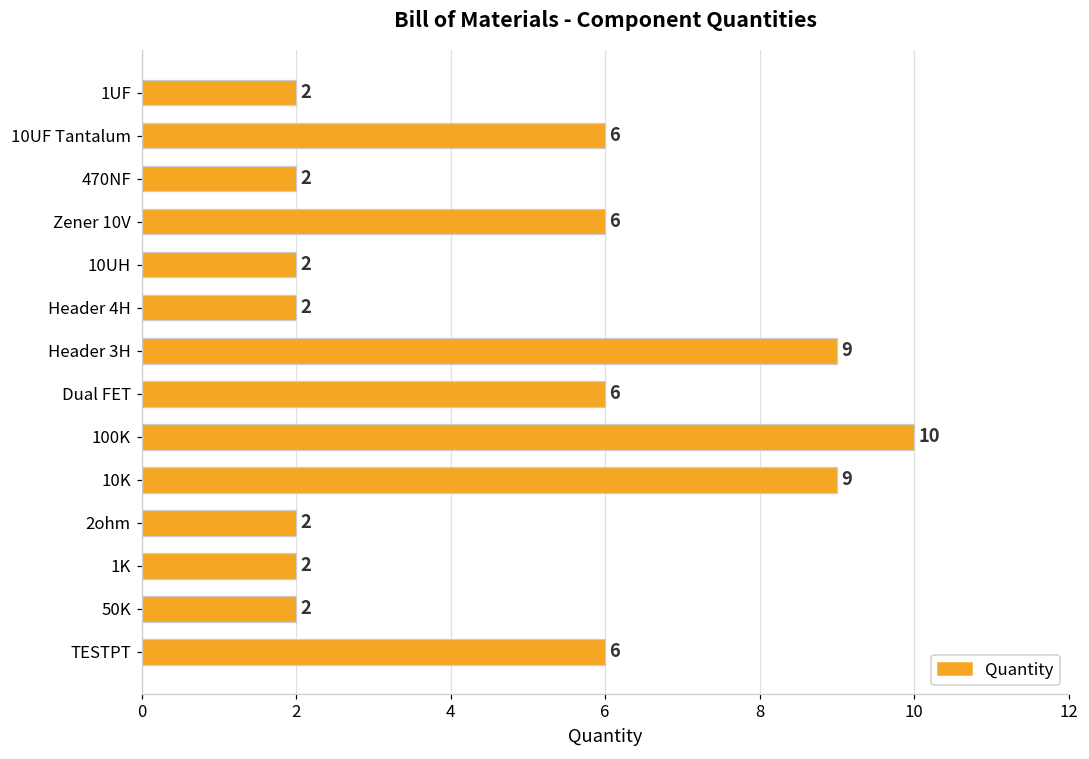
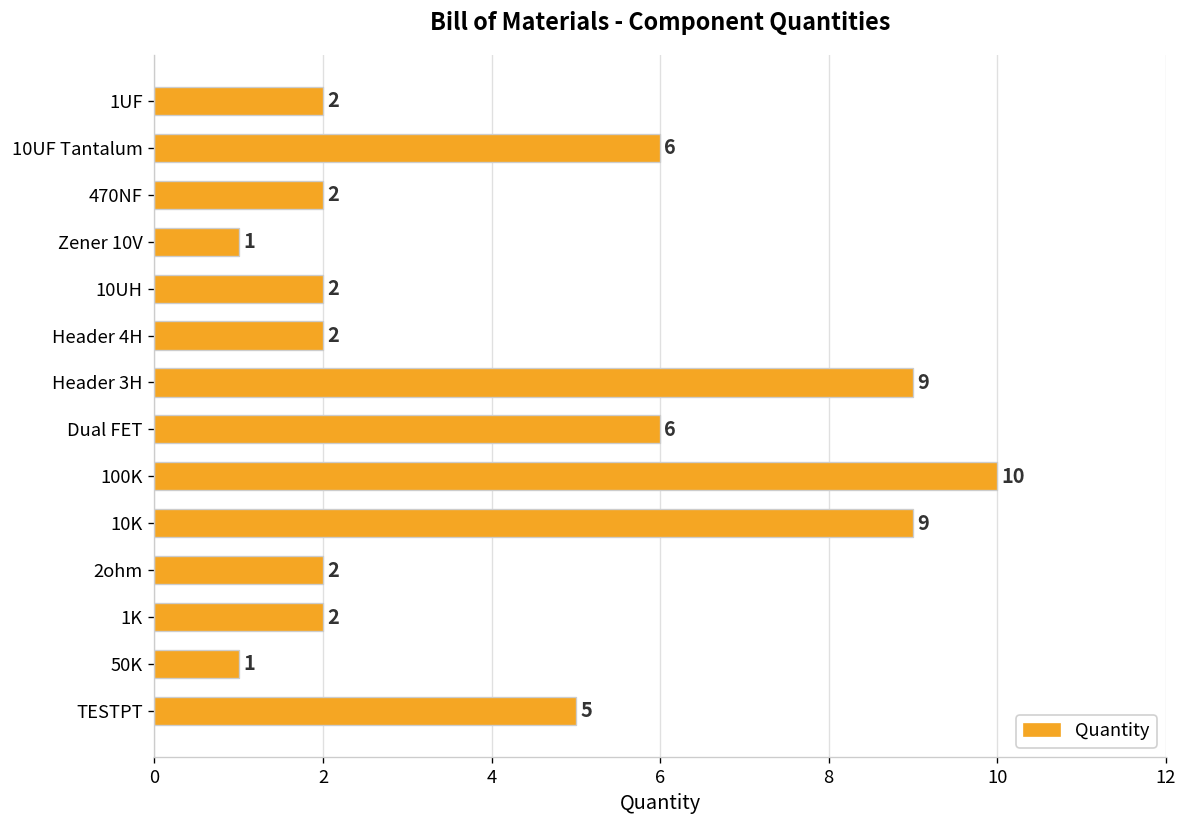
Zener 10V: 6 -> 1
50K: 2 -> 1
TESTPT: 6 -> 5
